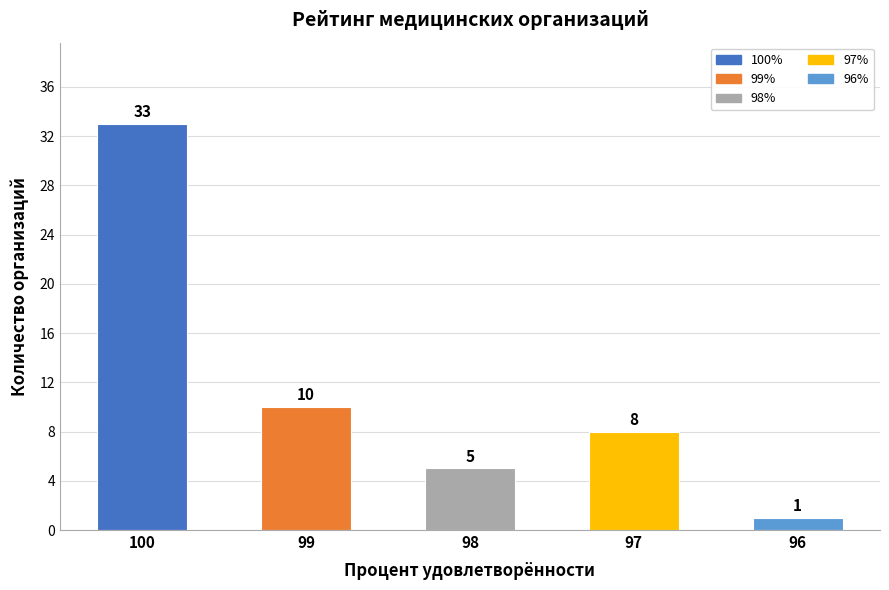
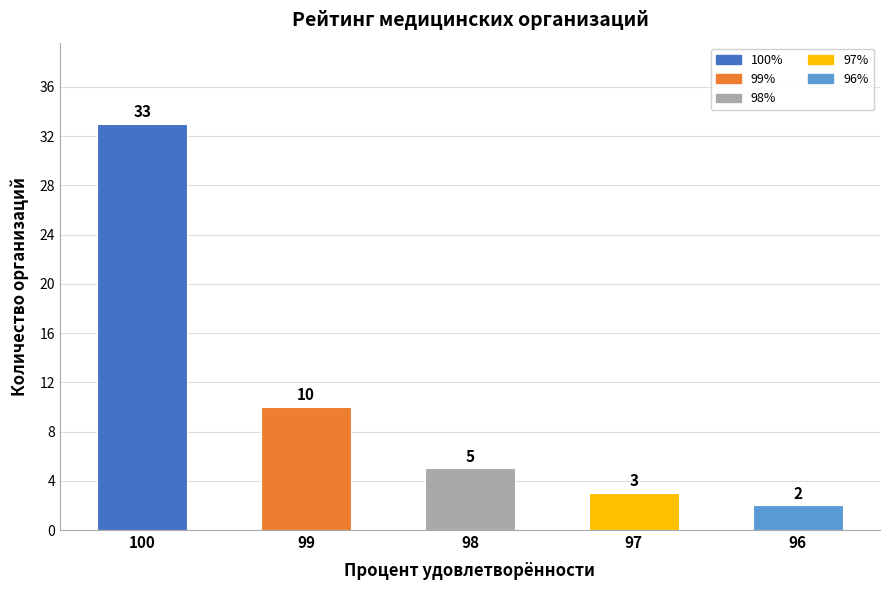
97: 8 -> 3
96: 1 -> 2
